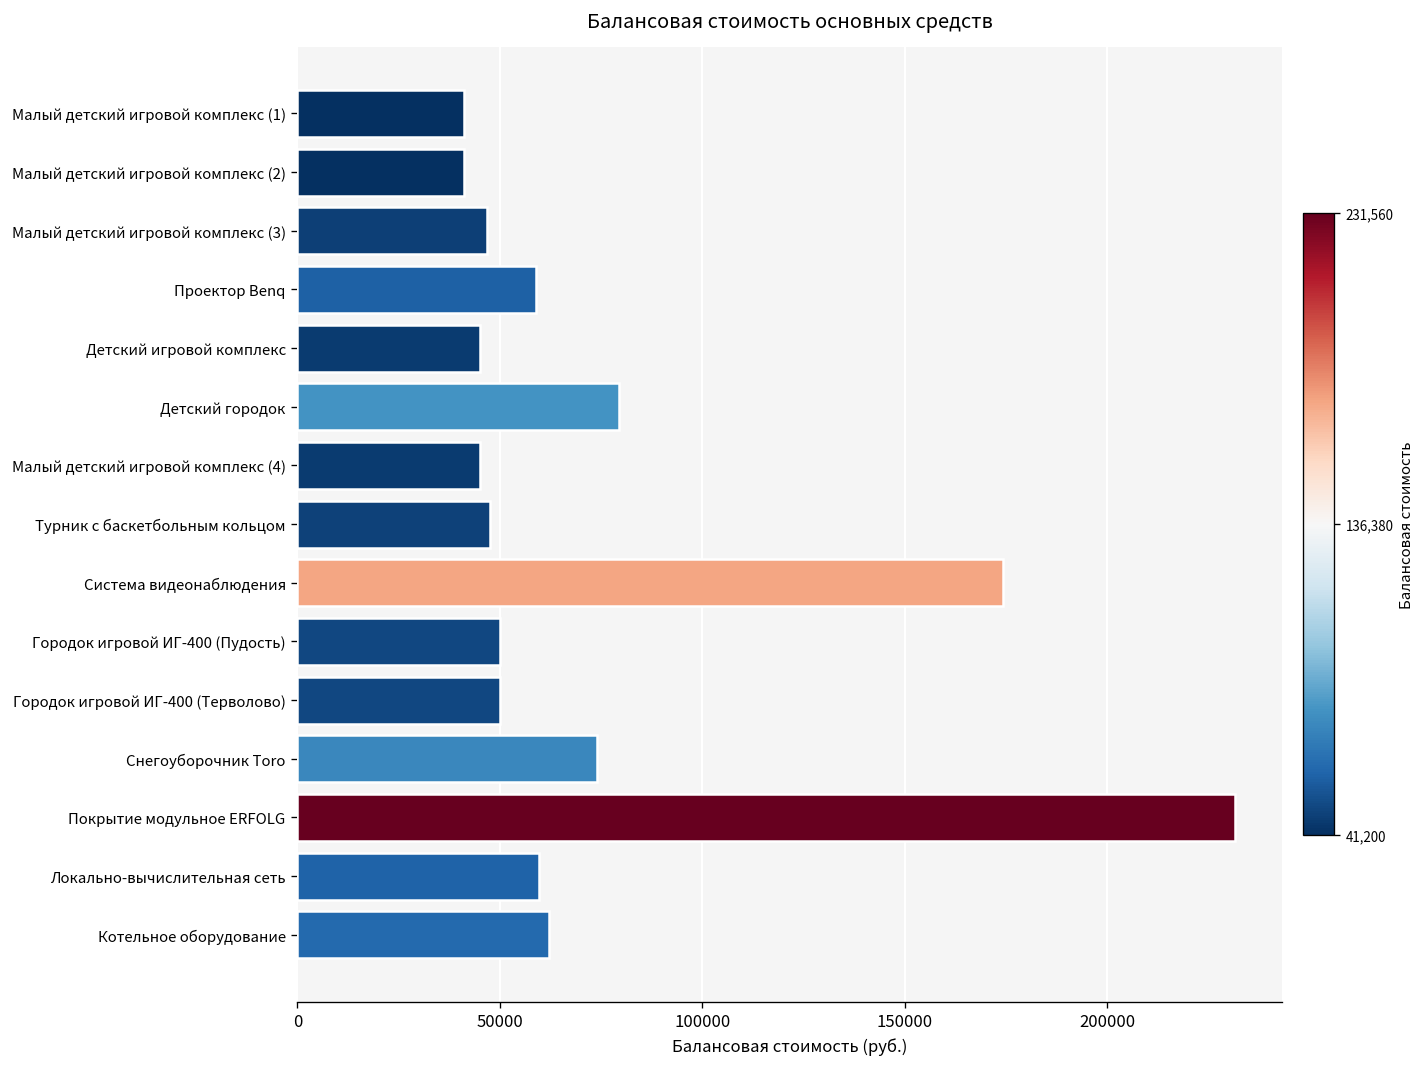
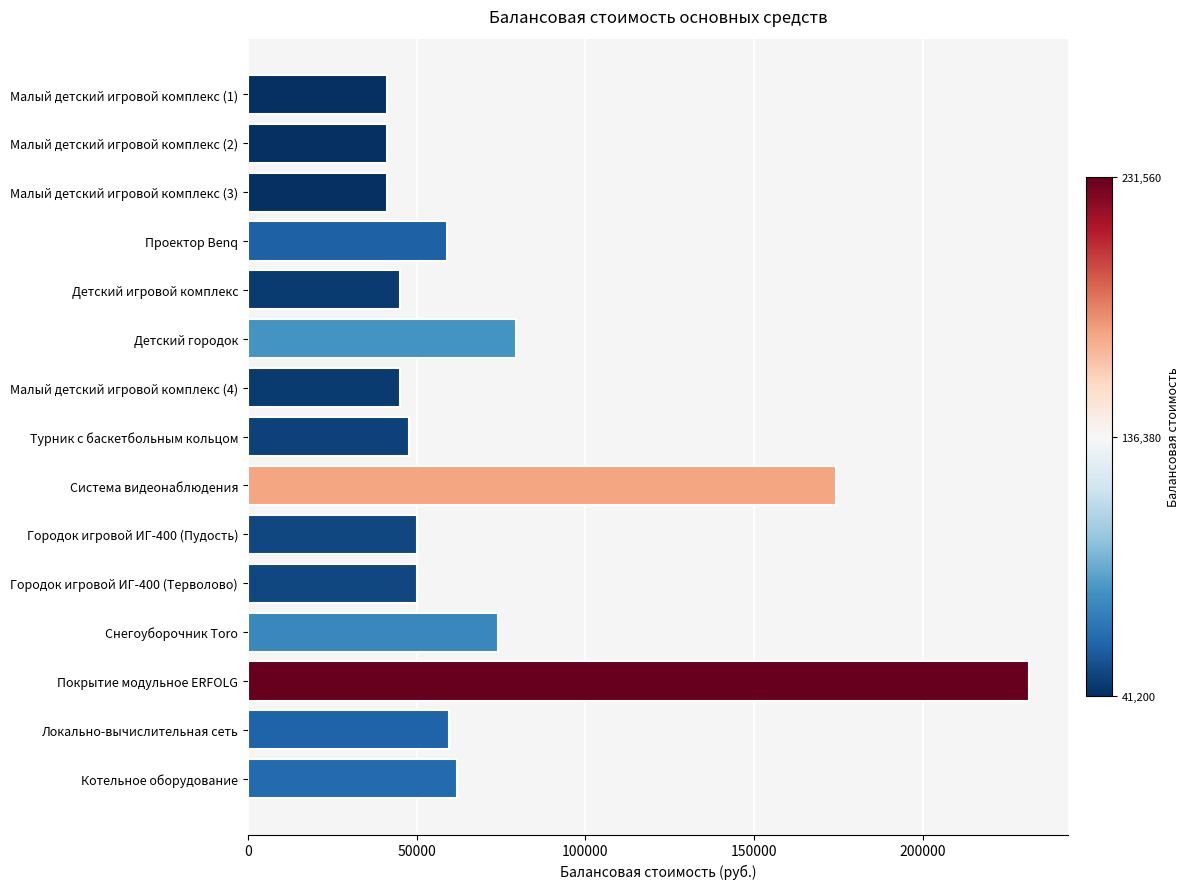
Малый детский игровой комплекс (3): 47000 -> 41000
